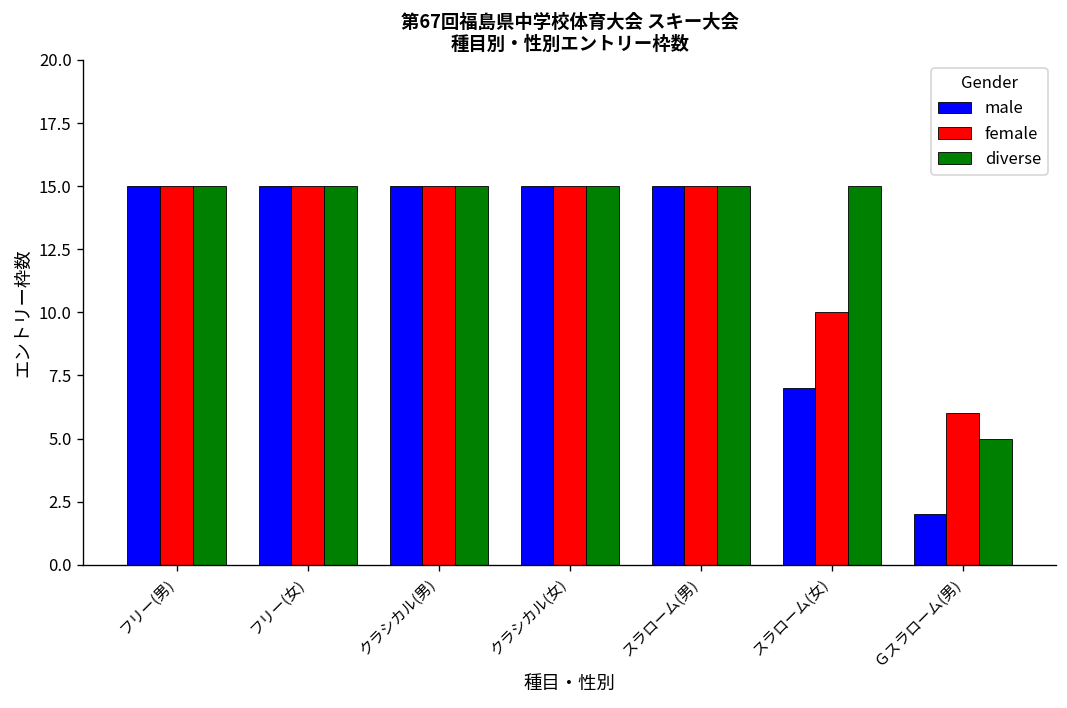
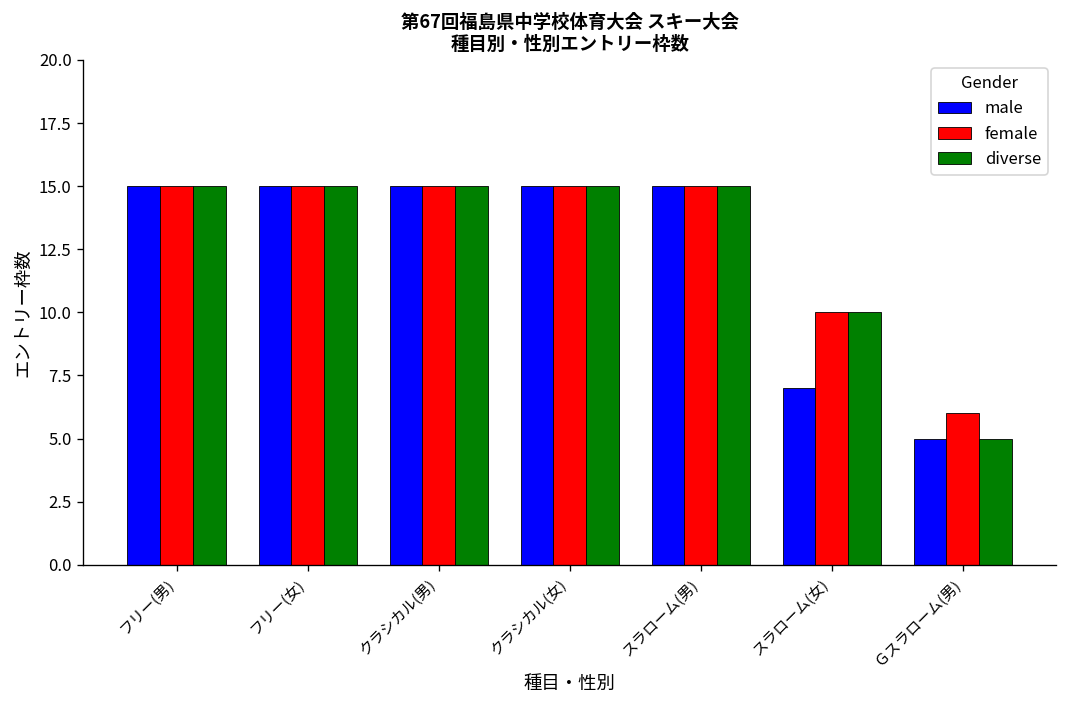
diverse, スラローム(女): 15 -> 10
male, Ｇスラローム(男): 2 -> 5
